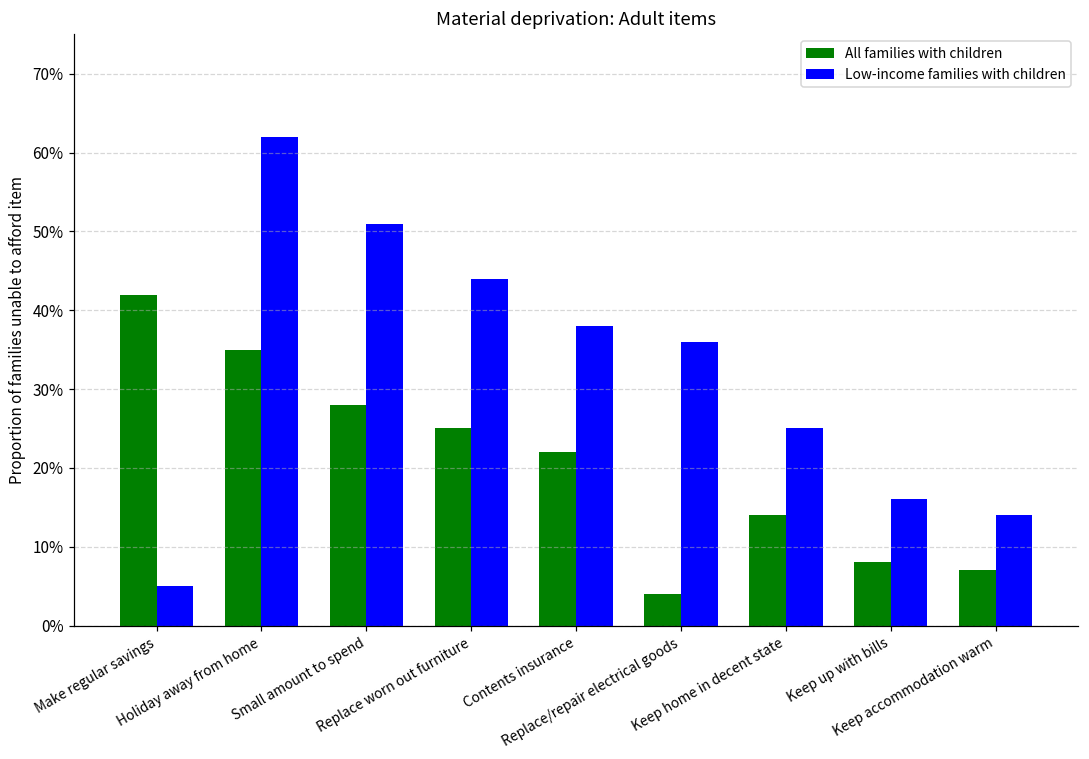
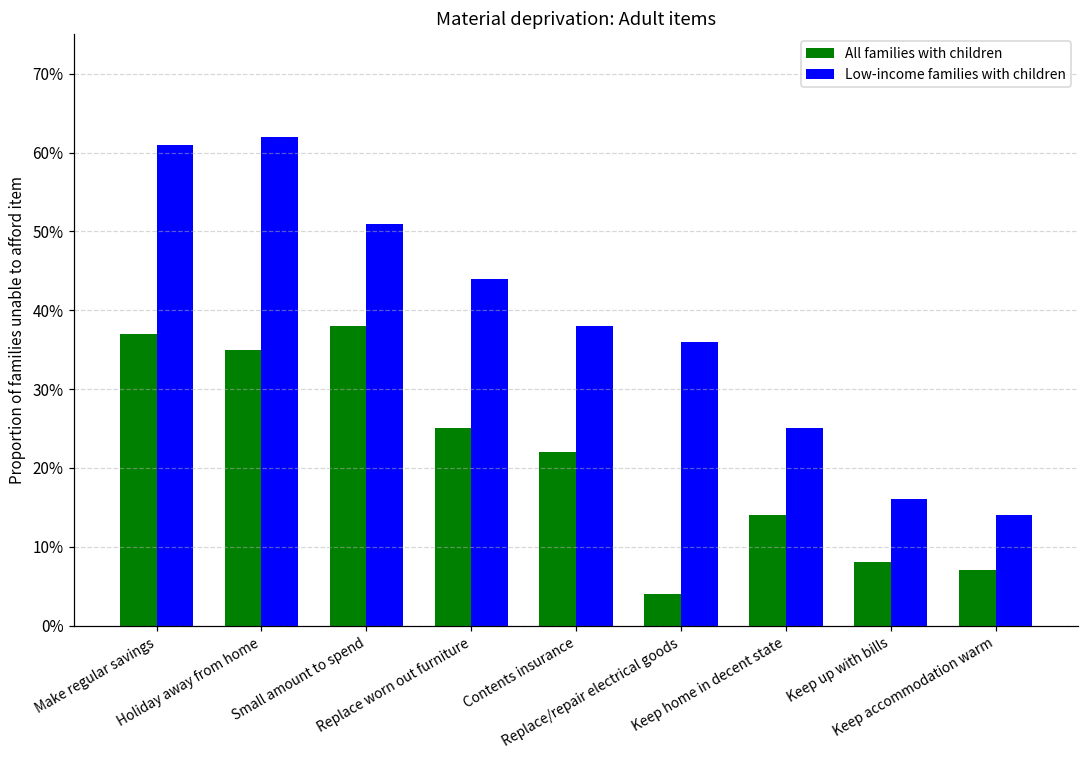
All families with children, Make regular savings: 42% -> 37%
Low-income families with children, Make regular savings: 5% -> 61%
All families with children, Small amount to spend: 28% -> 38%
